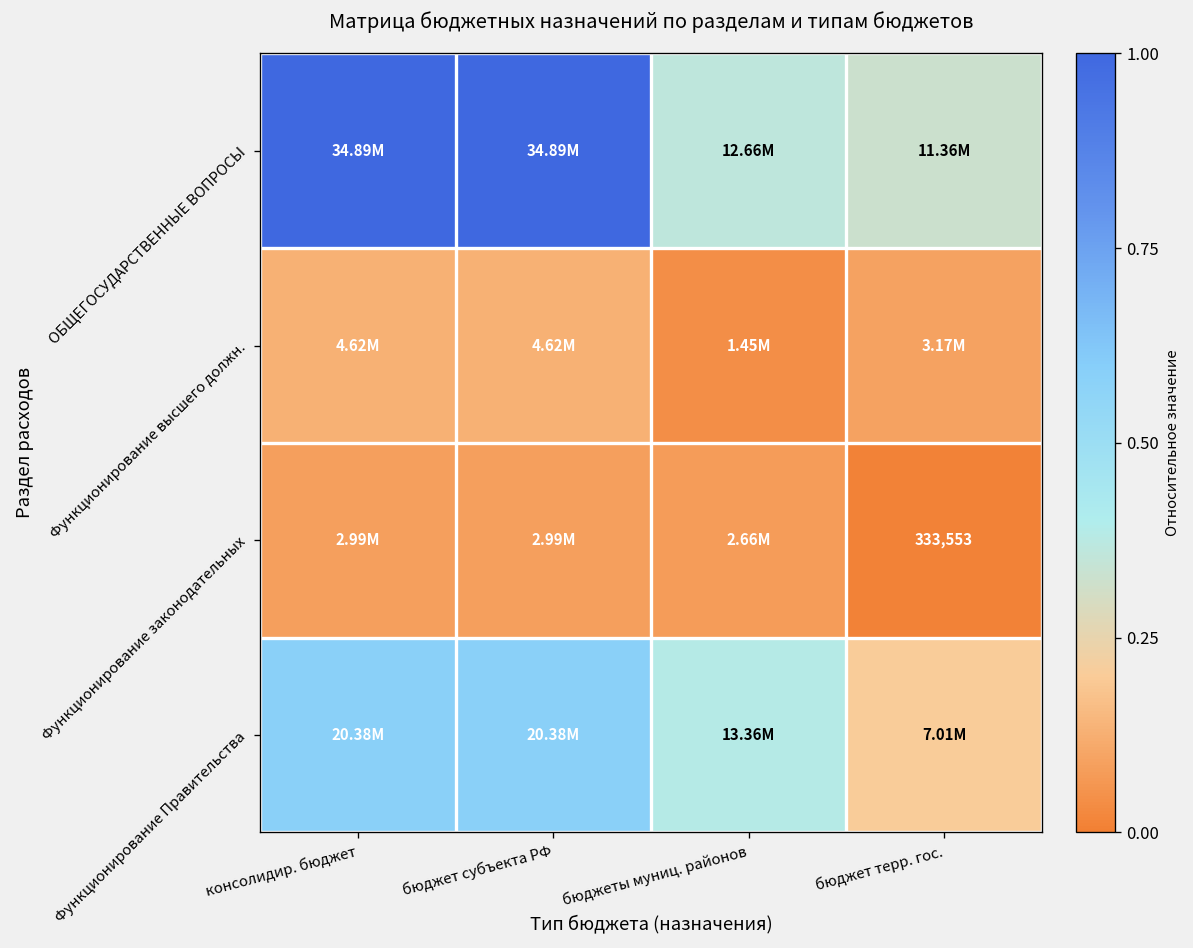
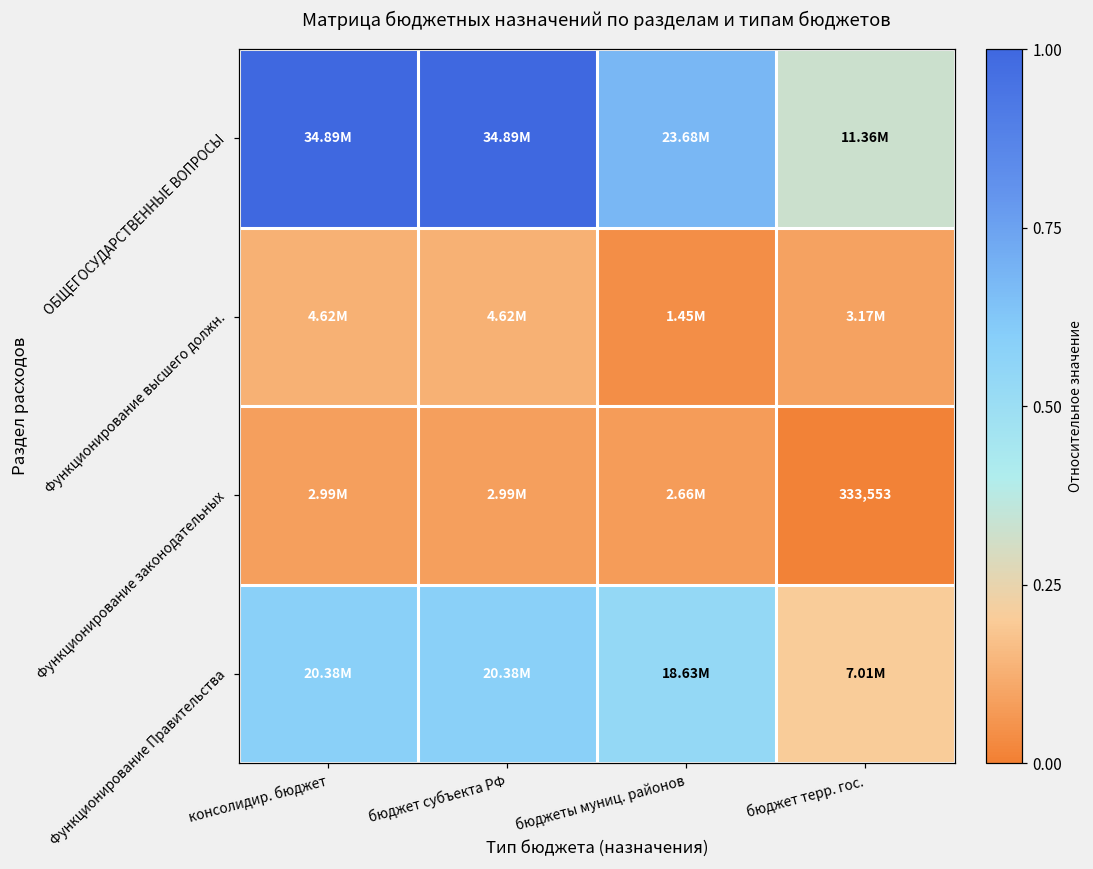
ОБЩЕГОСУДАРСТВЕННЫЕ ВОПРОСЫ, бюджеты муниц. районов: 12.66M -> 23.68M
Функционирование Правительства, бюджеты муниц. районов: 13.36M -> 18.63M
